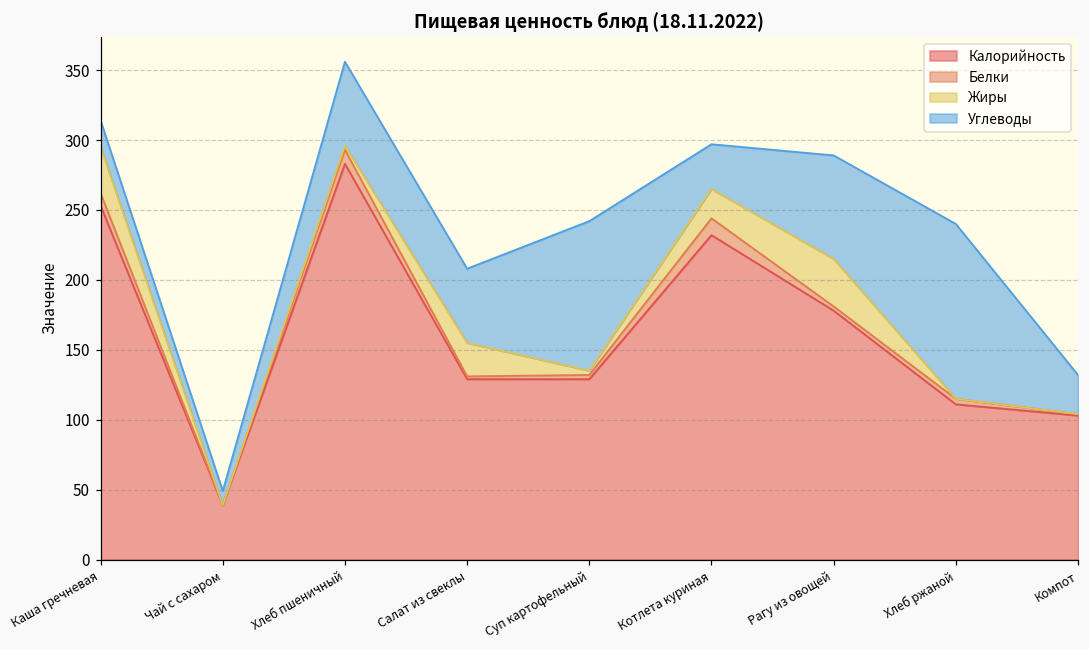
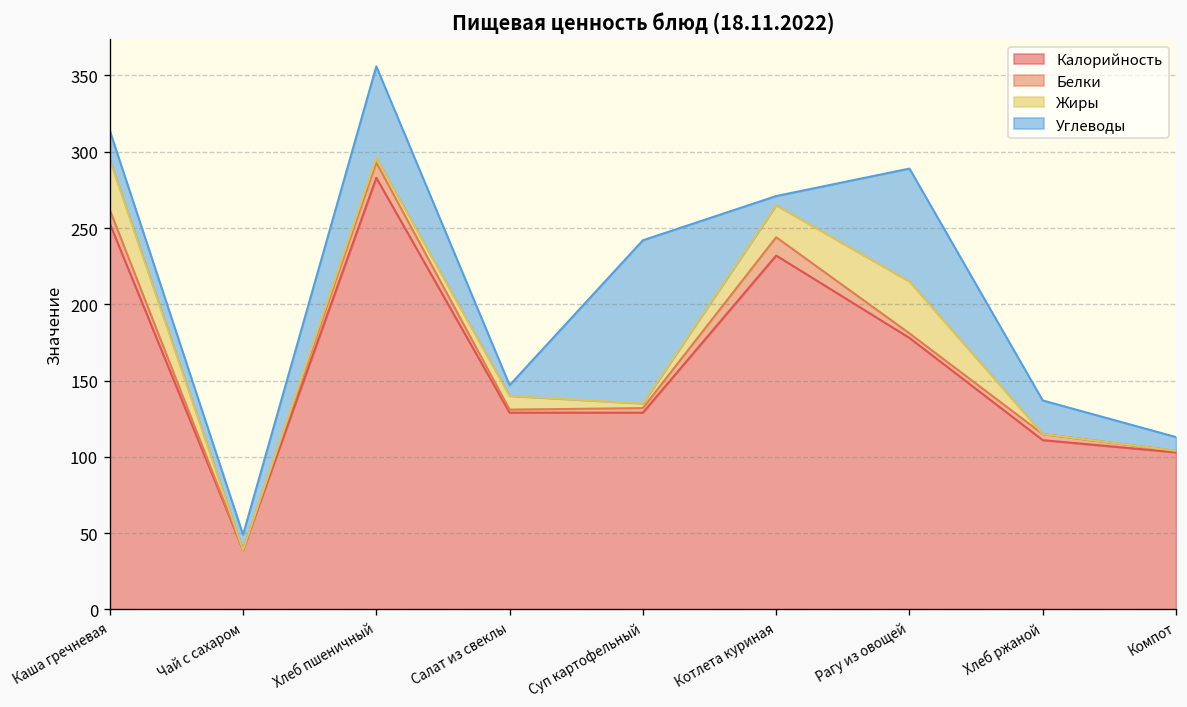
Жиры, Салат из свеклы: 24 -> 9
Углеводы, Салат из свеклы: 53 -> 7
Углеводы, Котлета куриная: 32 -> 6
Углеводы, Хлеб ржаной: 125 -> 22
Углеводы, Компот: 28 -> 9
